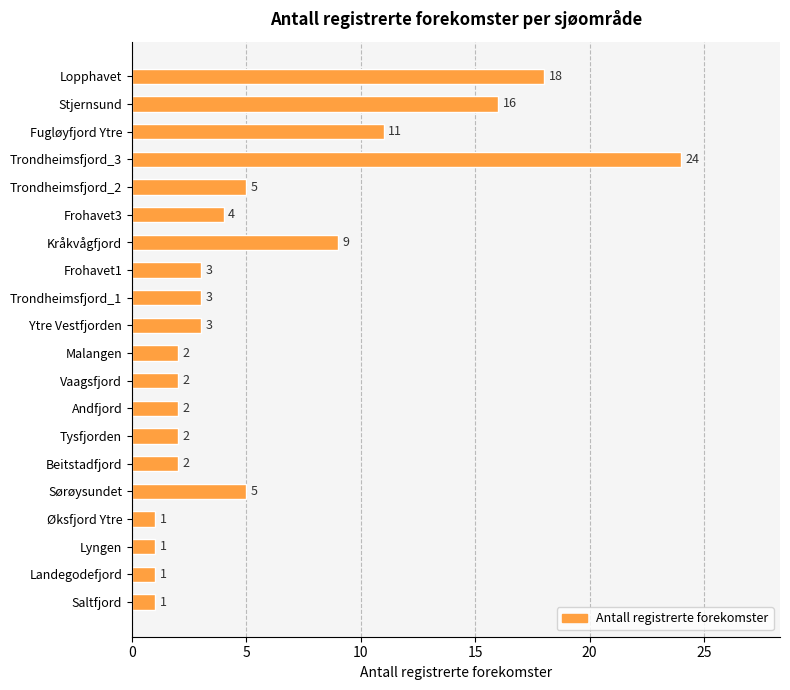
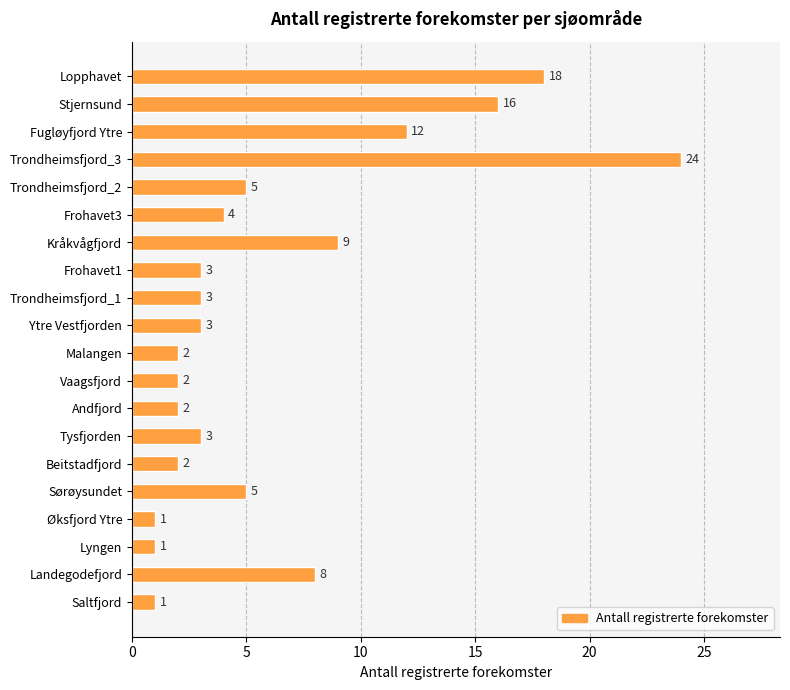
Fugløyfjord Ytre: 11 -> 12
Tysfjorden: 2 -> 3
Landegodefjord: 1 -> 8
